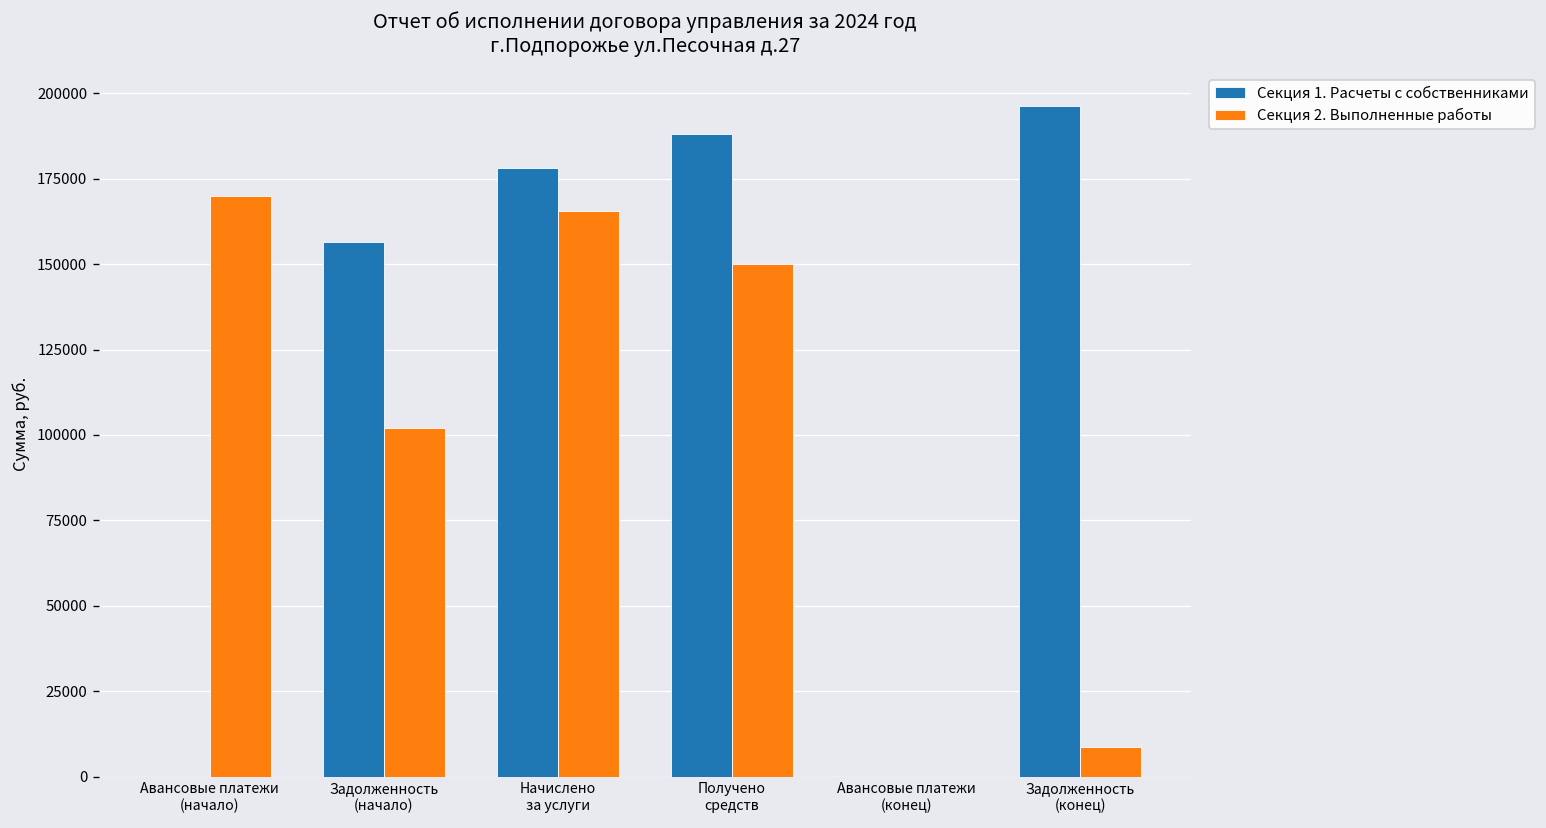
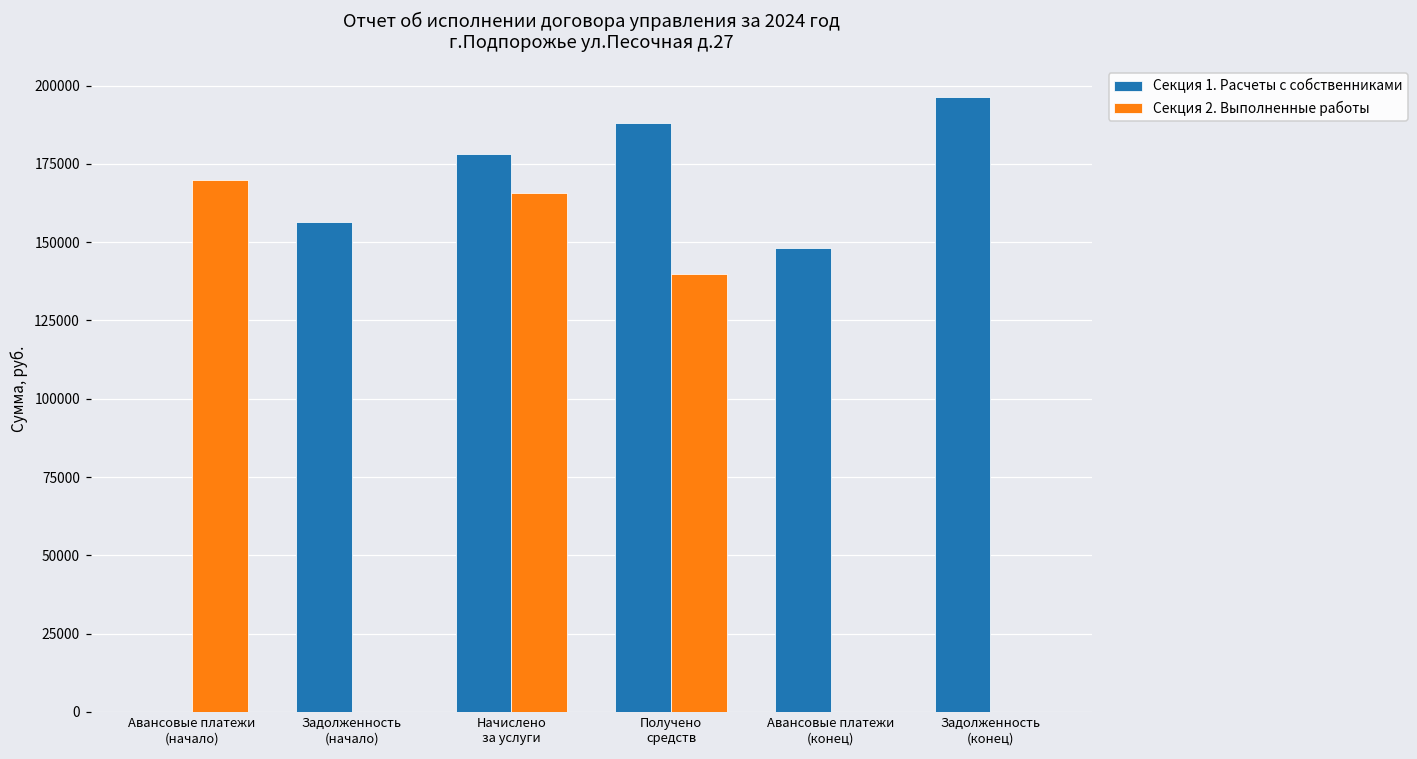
Секция 2. Выполненные работы, Задолженность (начало): 102000 -> 0
Секция 2. Выполненные работы, Получено средств: 150000 -> 140000
Секция 1. Расчеты с собственниками, Авансовые платежи (конец): 0 -> 148000
Секция 2. Выполненные работы, Задолженность (конец): 9000 -> 0
